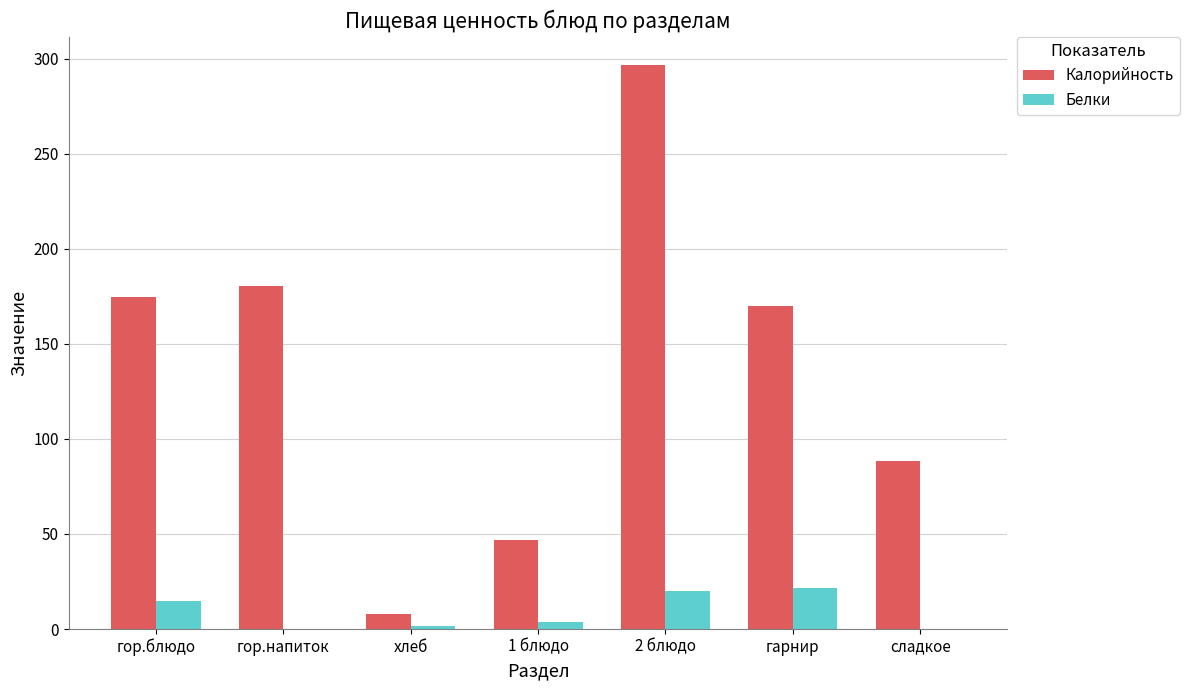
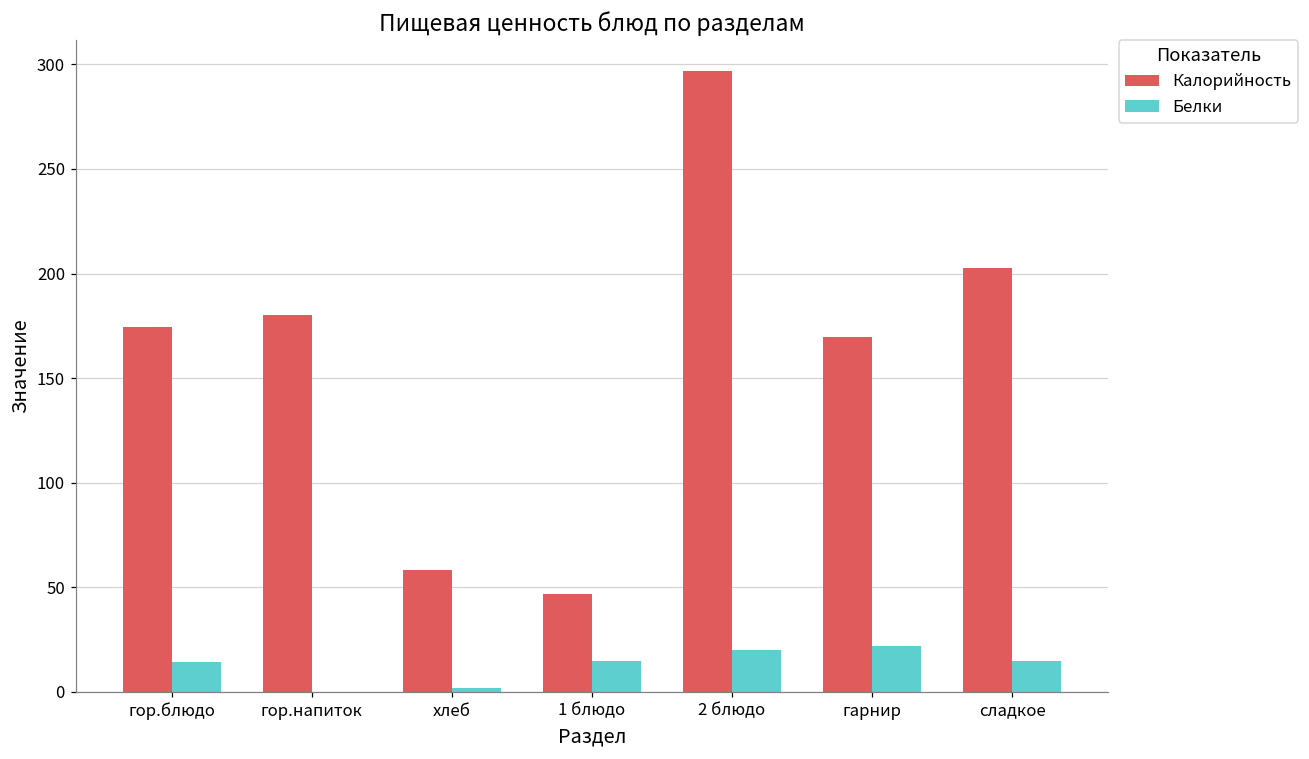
Калорийность, хлеб: 8 -> 58
Белки, 1 блюдо: 4 -> 15
Калорийность, сладкое: 89 -> 203
Белки, сладкое: 0 -> 15
